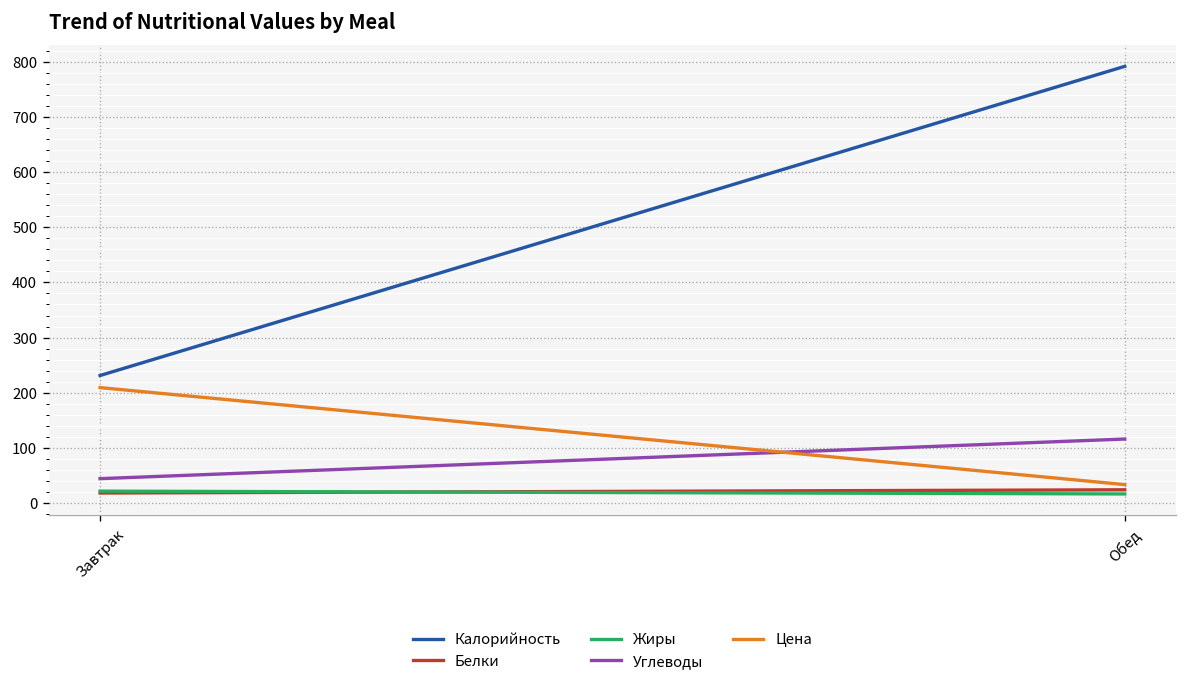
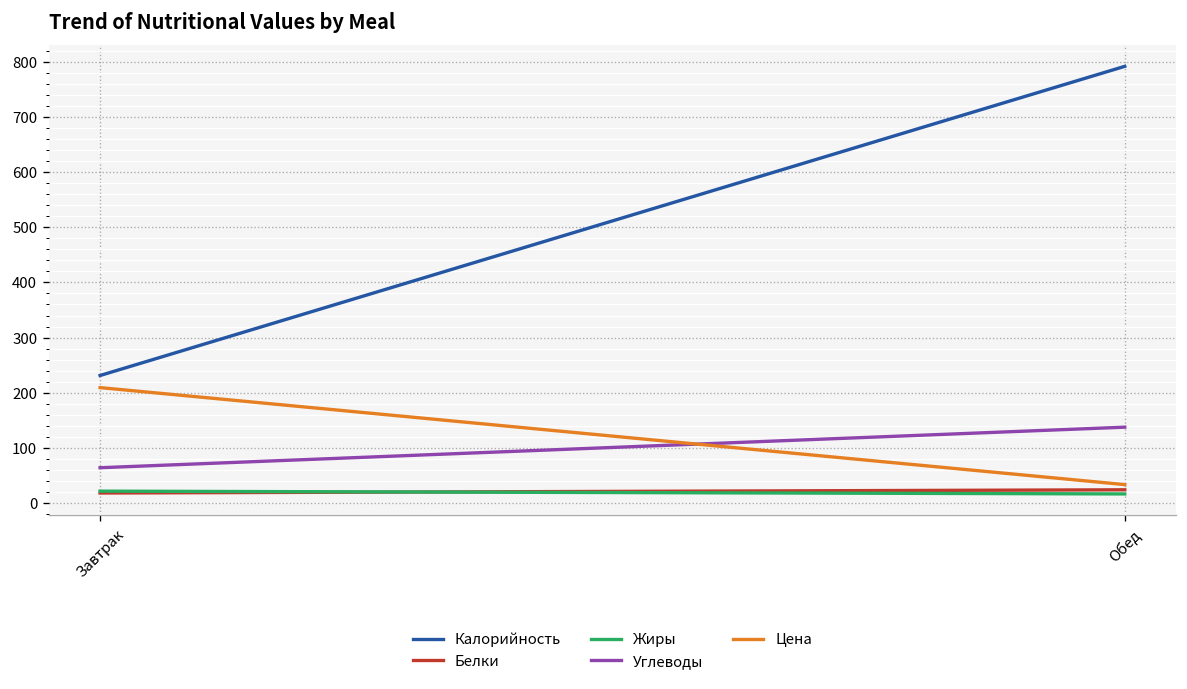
Углеводы, Завтрак: 40 -> 60
Углеводы, Обед: 120 -> 140
